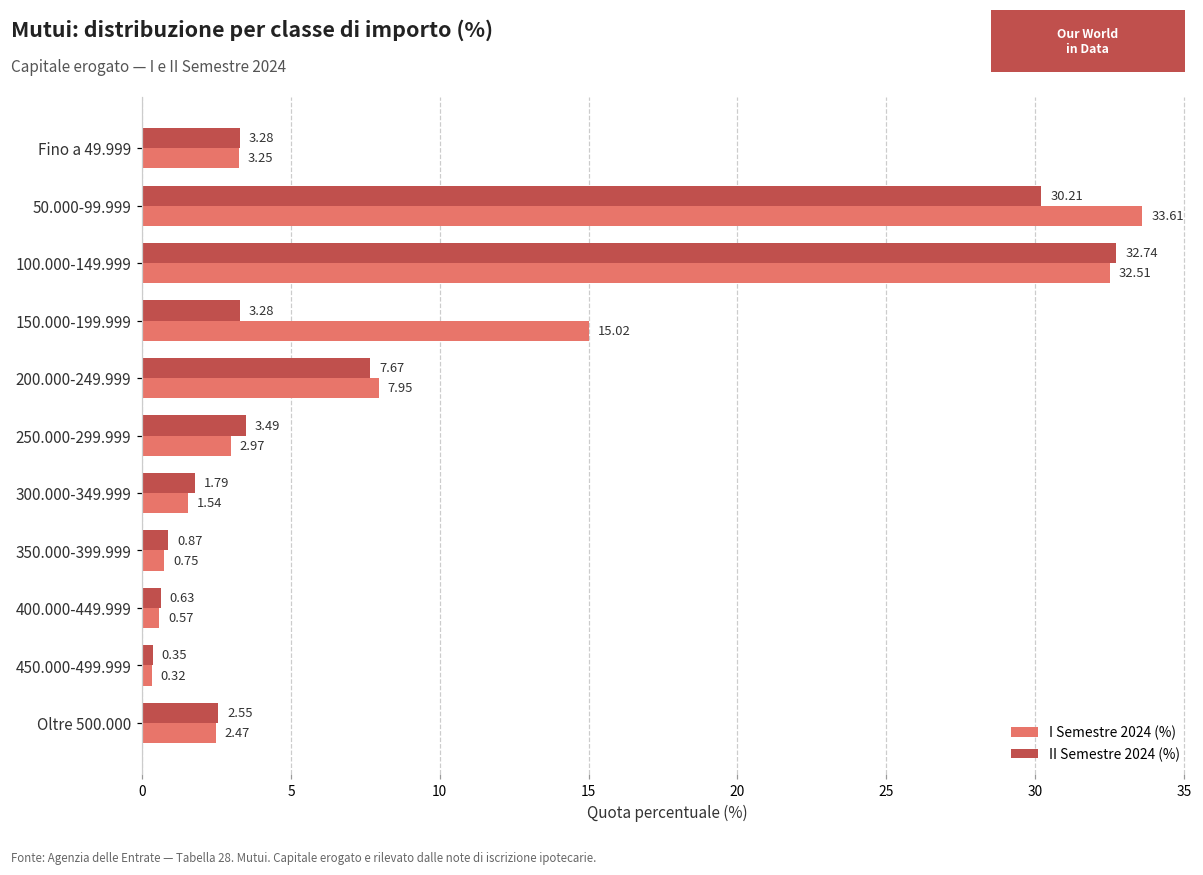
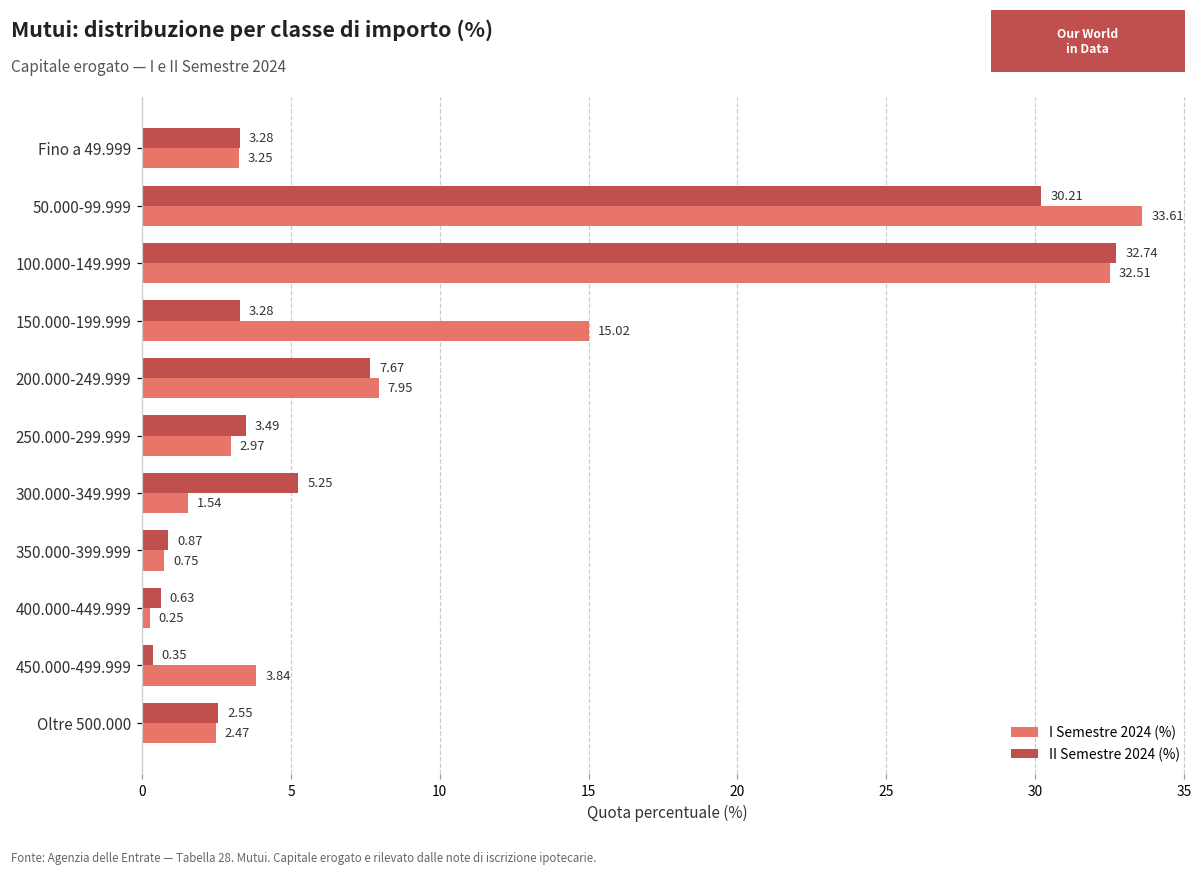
II Semestre 2024 (%), 300.000-349.999: 1.79 -> 5.25
I Semestre 2024 (%), 400.000-449.999: 0.57 -> 0.25
I Semestre 2024 (%), 450.000-499.999: 0.32 -> 3.84
